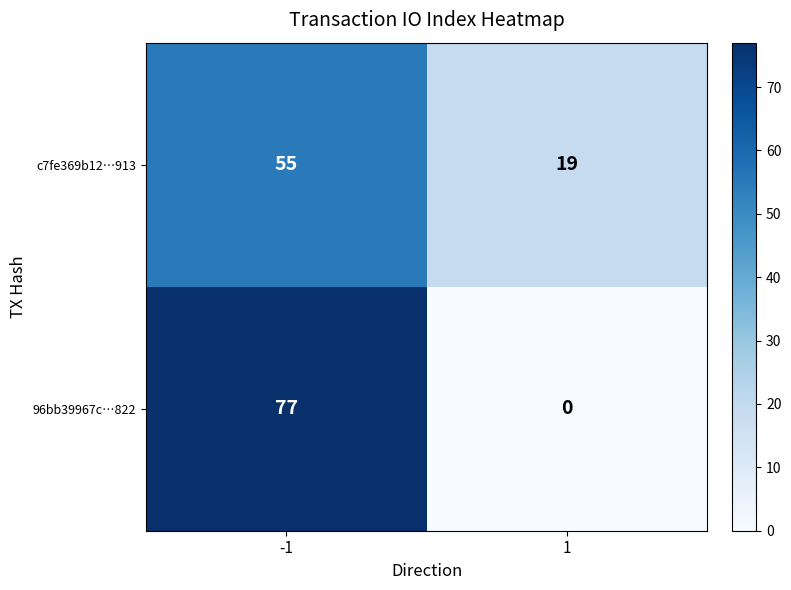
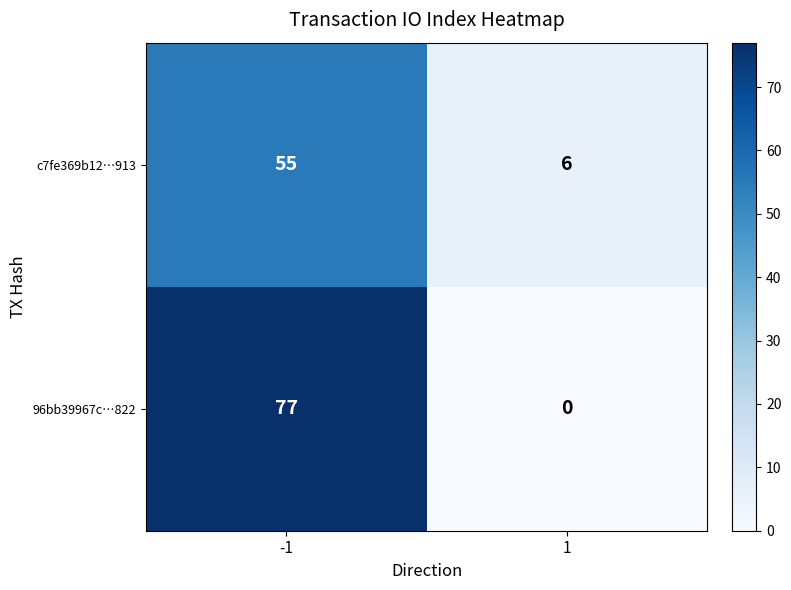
c7fe369b12…913, 1: 19 -> 6
